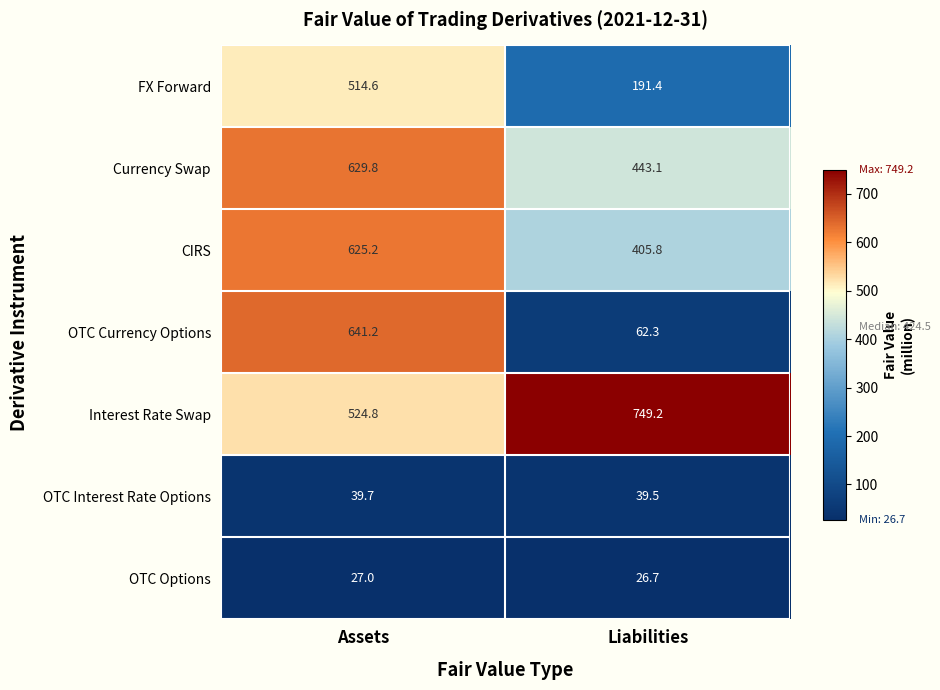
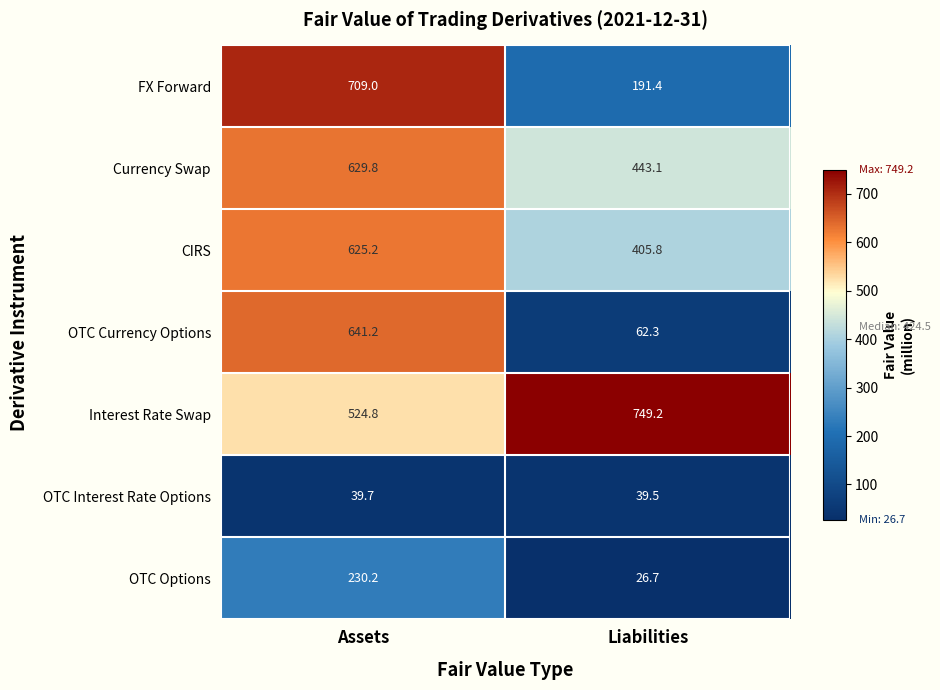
FX Forward, Assets: 514.6 -> 709.0
OTC Options, Assets: 27.0 -> 230.2
